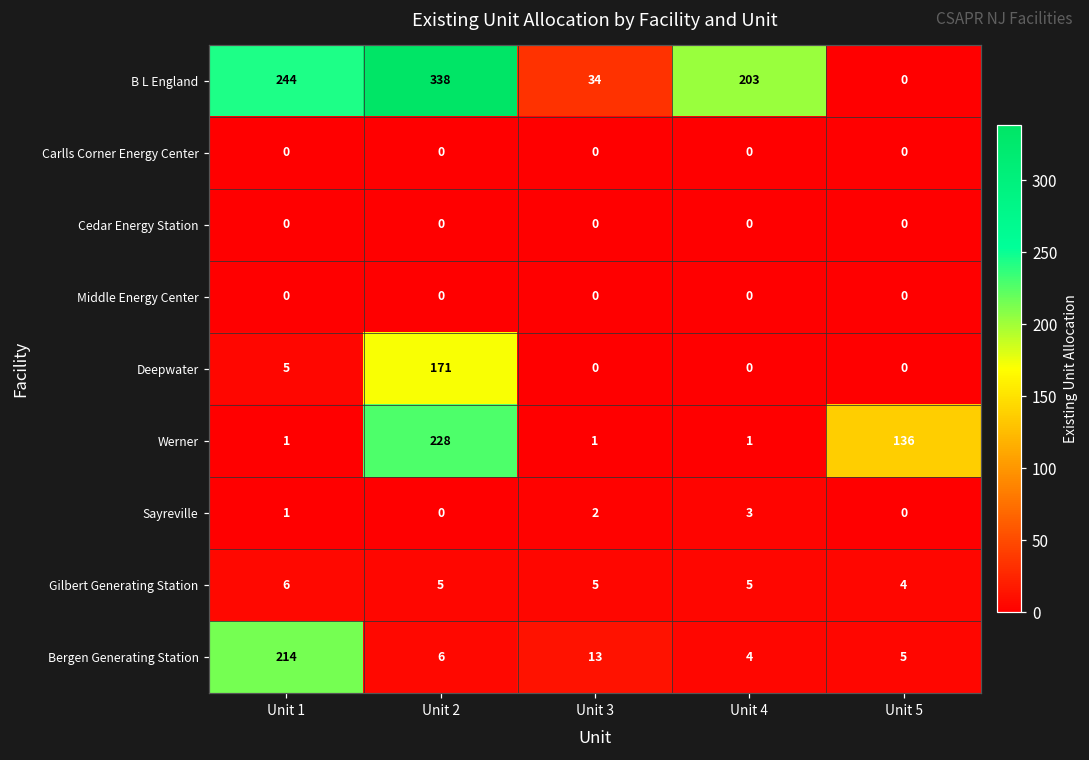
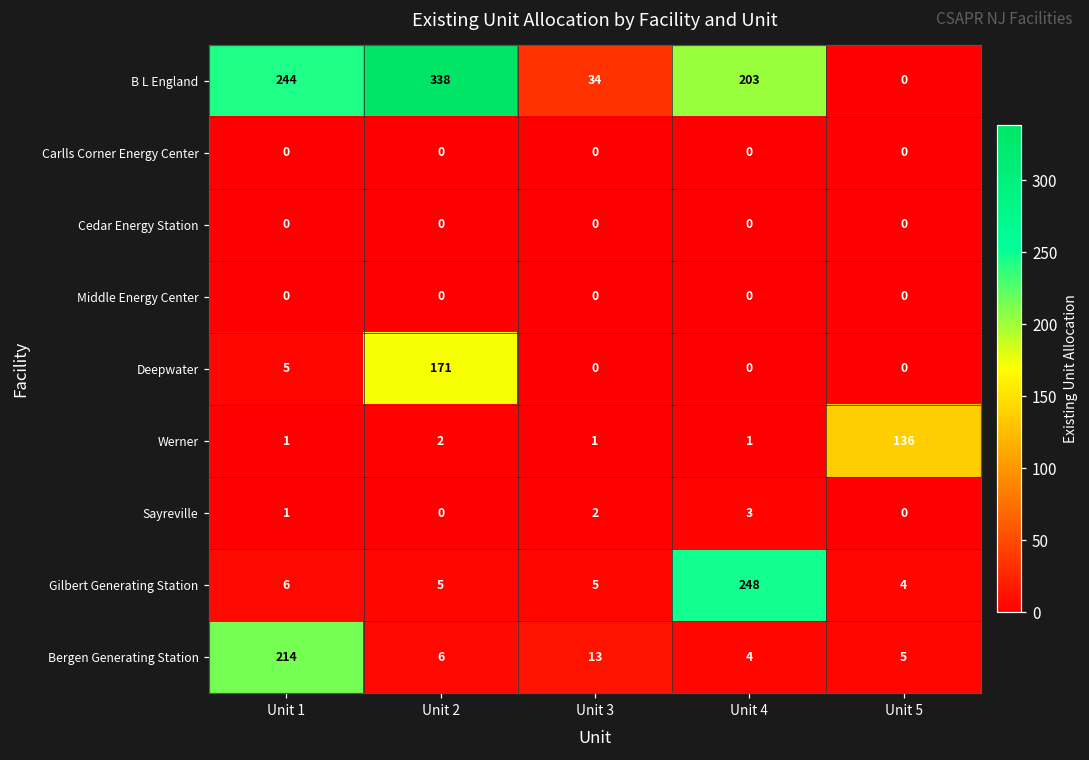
Werner, Unit 2: 228 -> 2
Gilbert Generating Station, Unit 4: 5 -> 248
